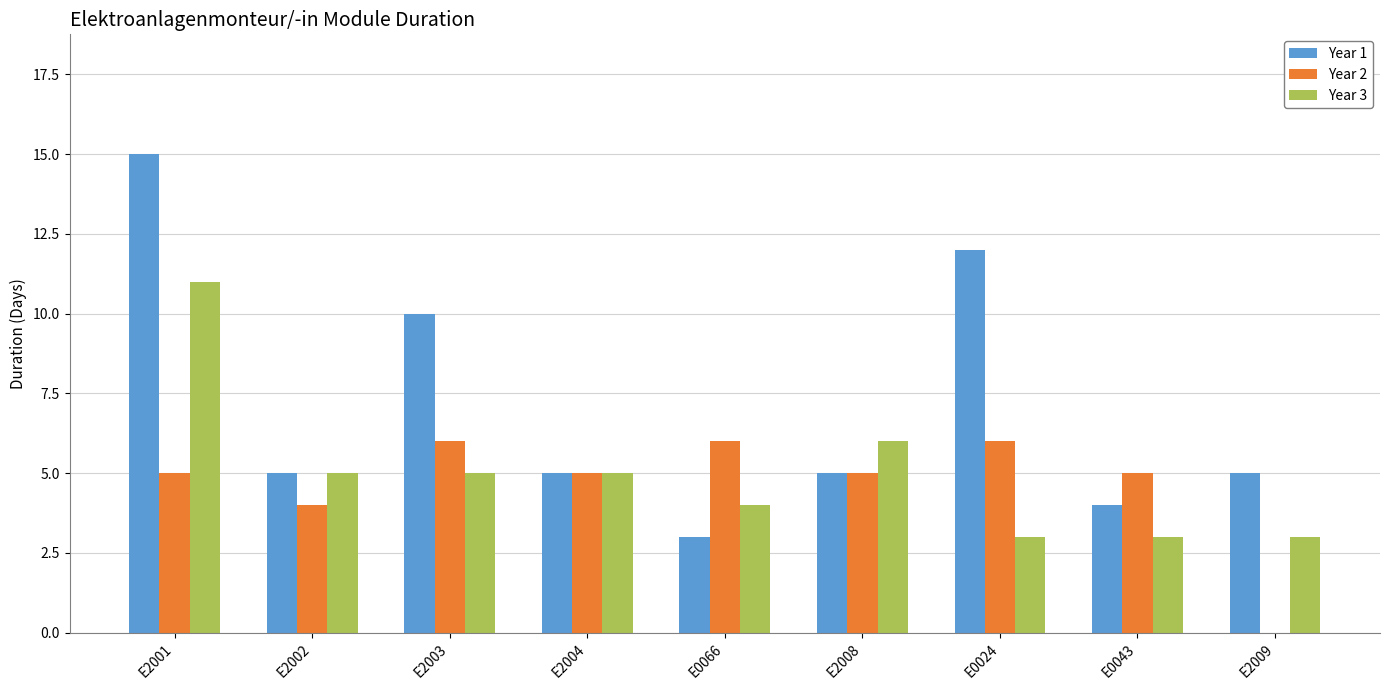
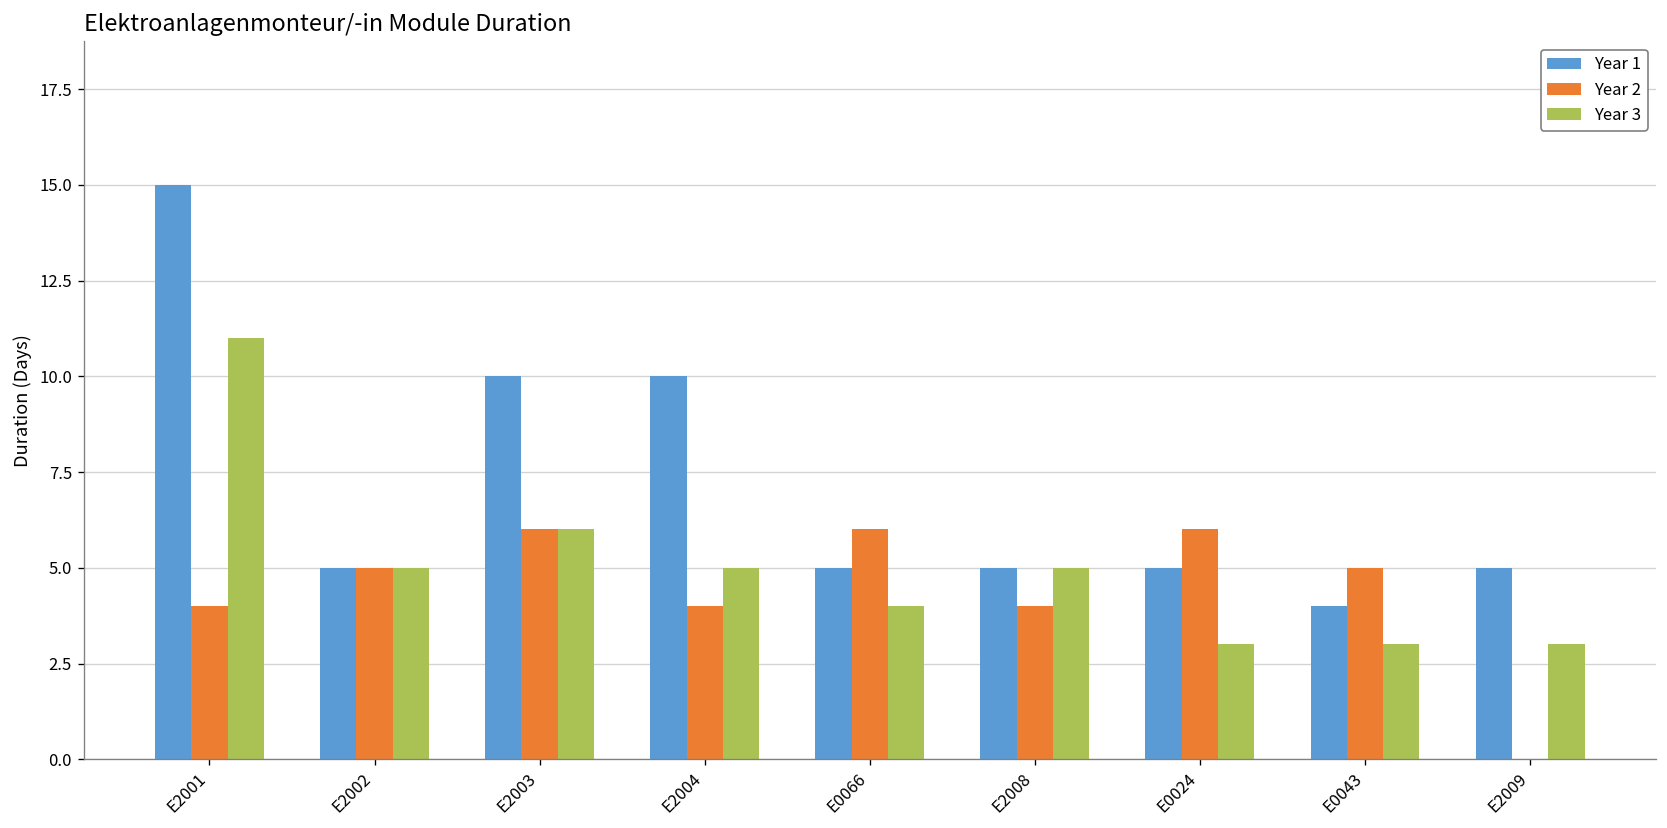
Year 2, E2001: 5 -> 4
Year 2, E2002: 4 -> 5
Year 3, E2003: 5 -> 6
Year 1, E2004: 5 -> 10
Year 2, E2004: 5 -> 4
Year 1, E0066: 3 -> 5
Year 2, E2008: 5 -> 4
Year 3, E2008: 6 -> 5
Year 1, E0024: 12 -> 5
